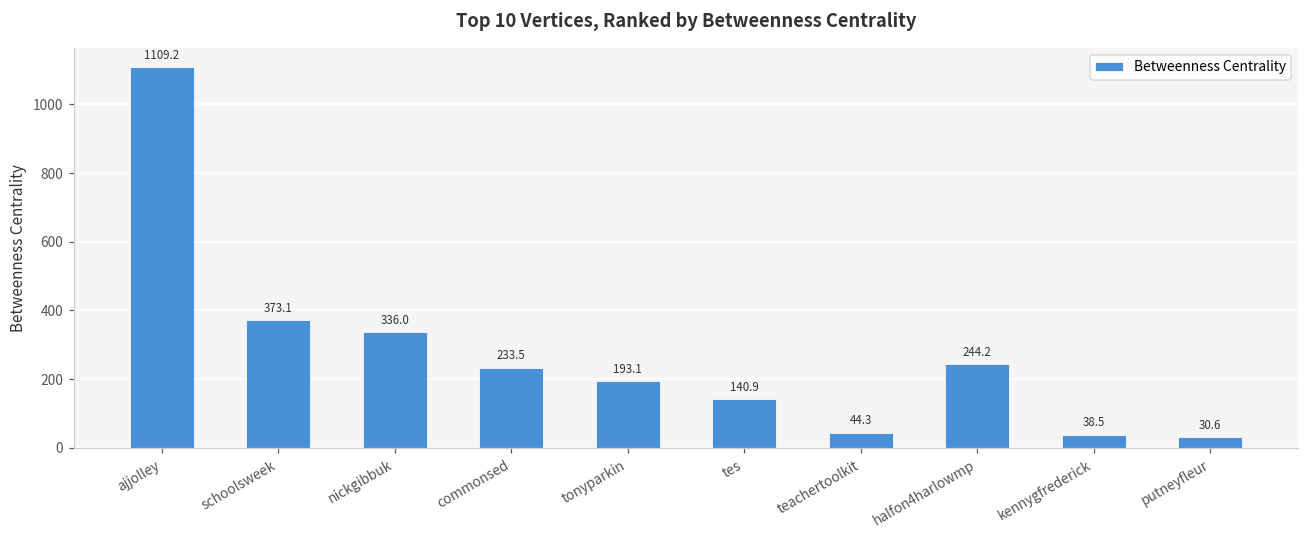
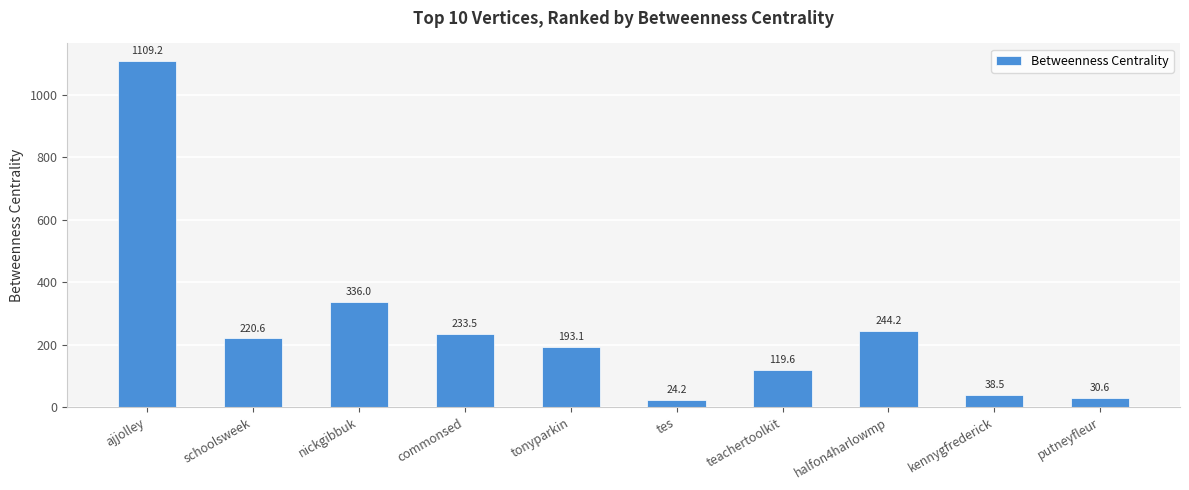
schoolsweek: 373.1 -> 220.6
tes: 140.9 -> 24.2
teachertoolkit: 44.3 -> 119.6
